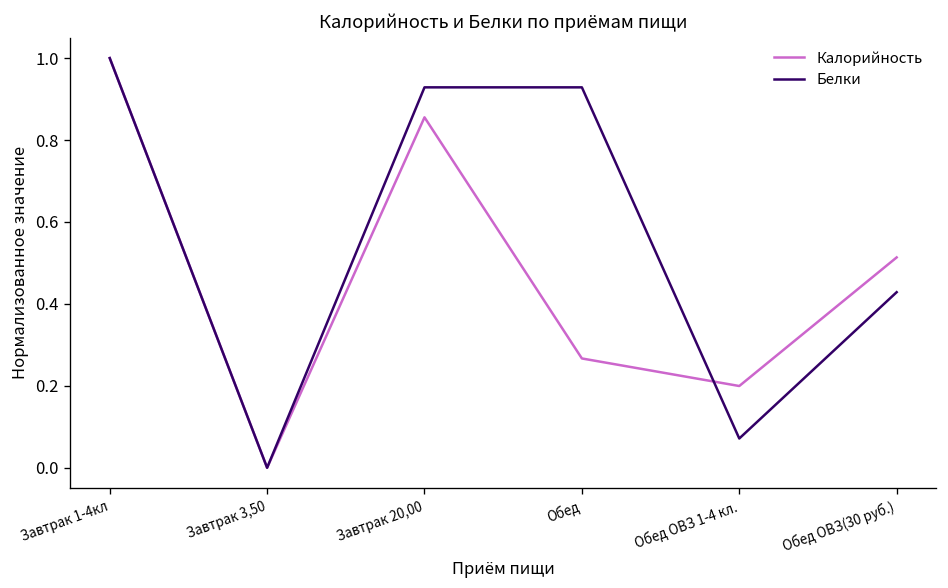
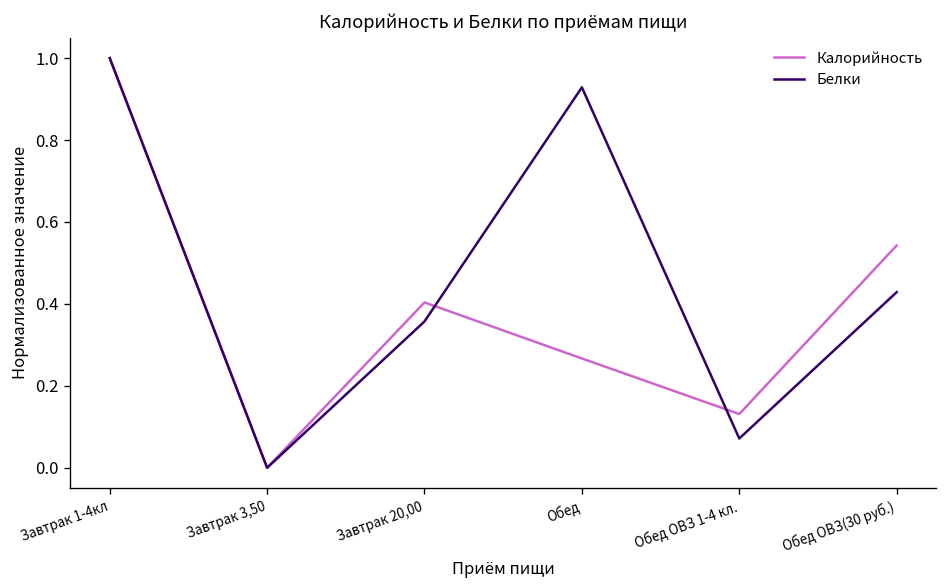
Калорийность, Завтрак 20,00: 0.86 -> 0.40
Белки, Завтрак 20,00: 0.93 -> 0.36
Калорийность, Обед ОВЗ 1-4 кл.: 0.20 -> 0.13
Калорийность, Обед ОВЗ(30 руб.): 0.51 -> 0.54
